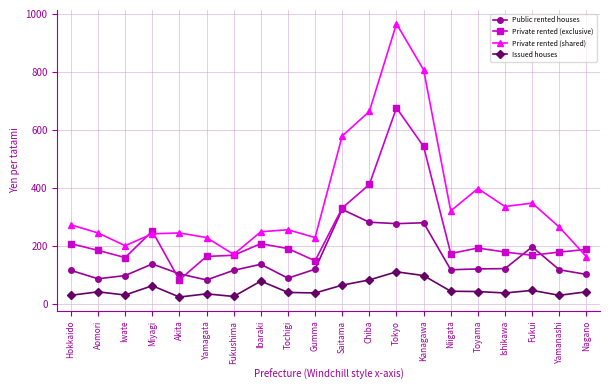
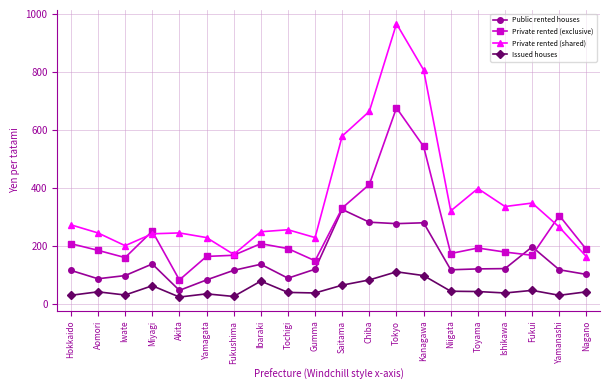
Public rented houses, Akita: 100 -> 50
Private rented (exclusive), Yamanashi: 180 -> 310
